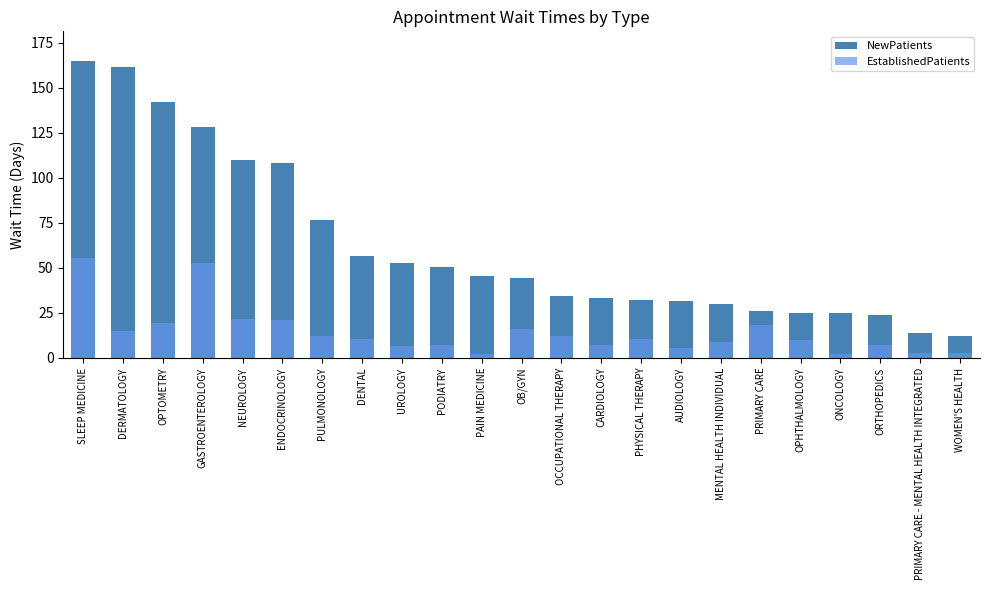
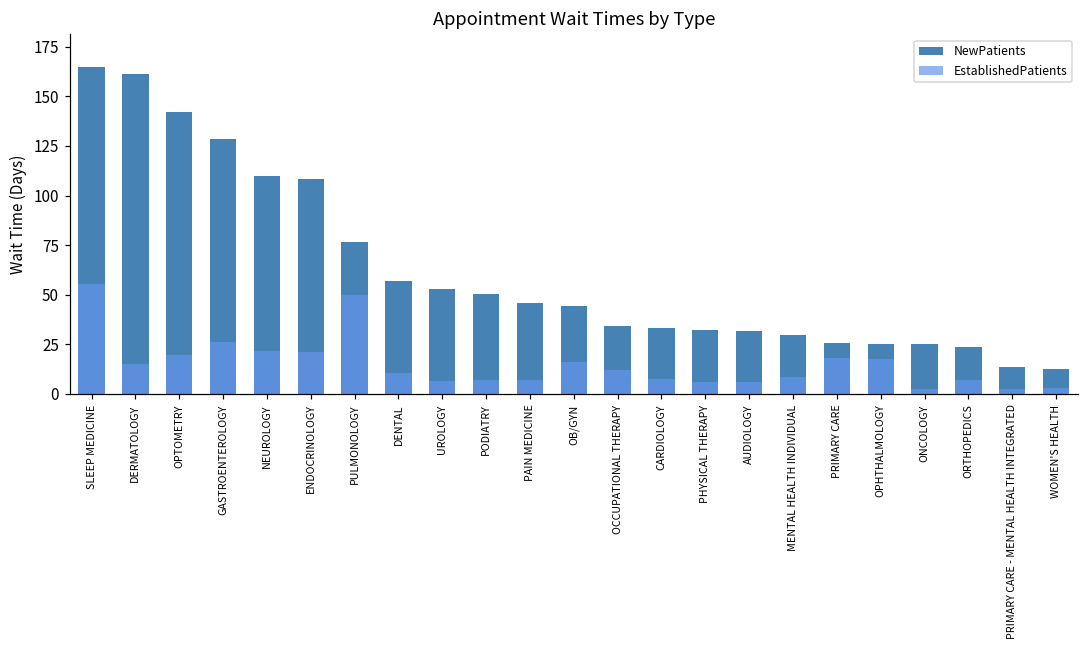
EstablishedPatients, GASTROENTEROLOGY: 53 -> 26
EstablishedPatients, PULMONOLOGY: 12 -> 50
EstablishedPatients, PAIN MEDICINE: 2 -> 7
EstablishedPatients, PHYSICAL THERAPY: 10 -> 6
EstablishedPatients, OPHTHALMOLOGY: 10 -> 18
